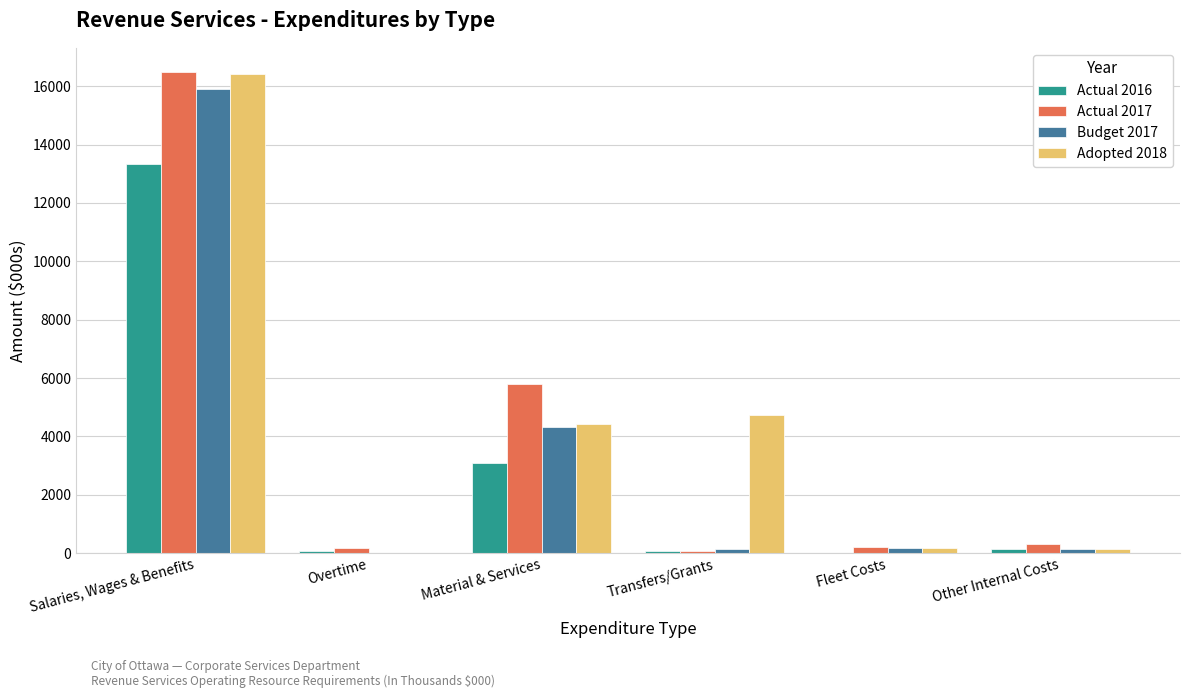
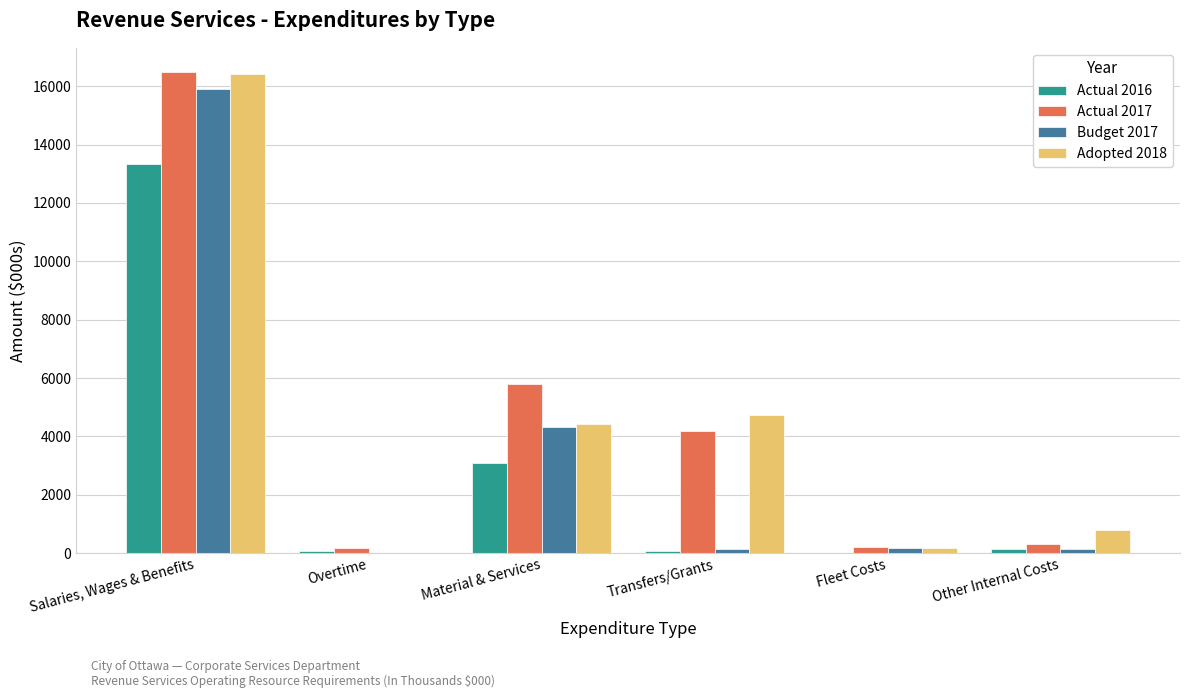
Actual 2017, Transfers/Grants: 100 -> 4200
Adopted 2018, Other Internal Costs: 200 -> 800
